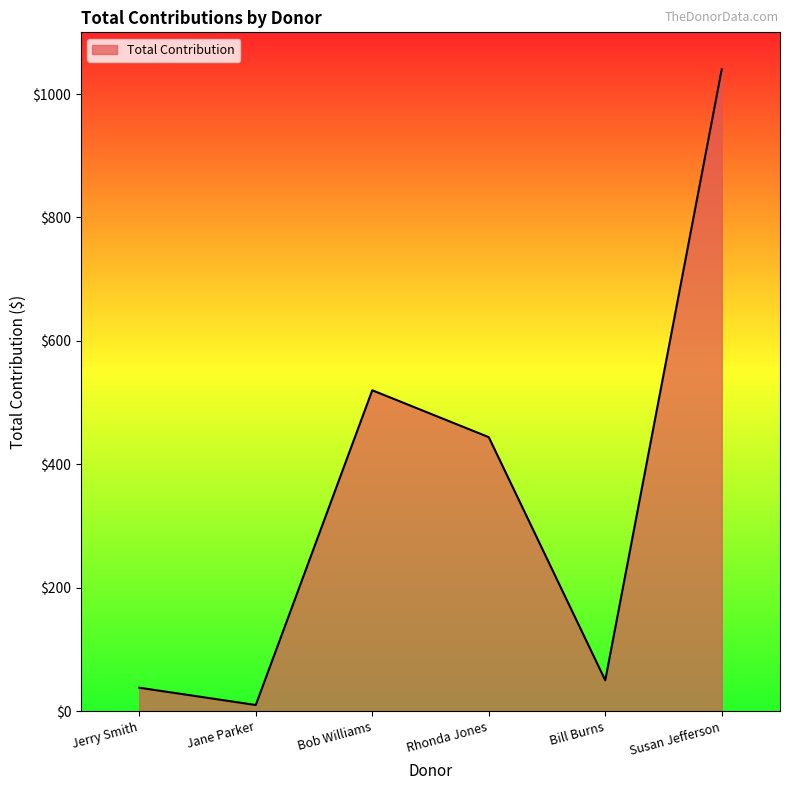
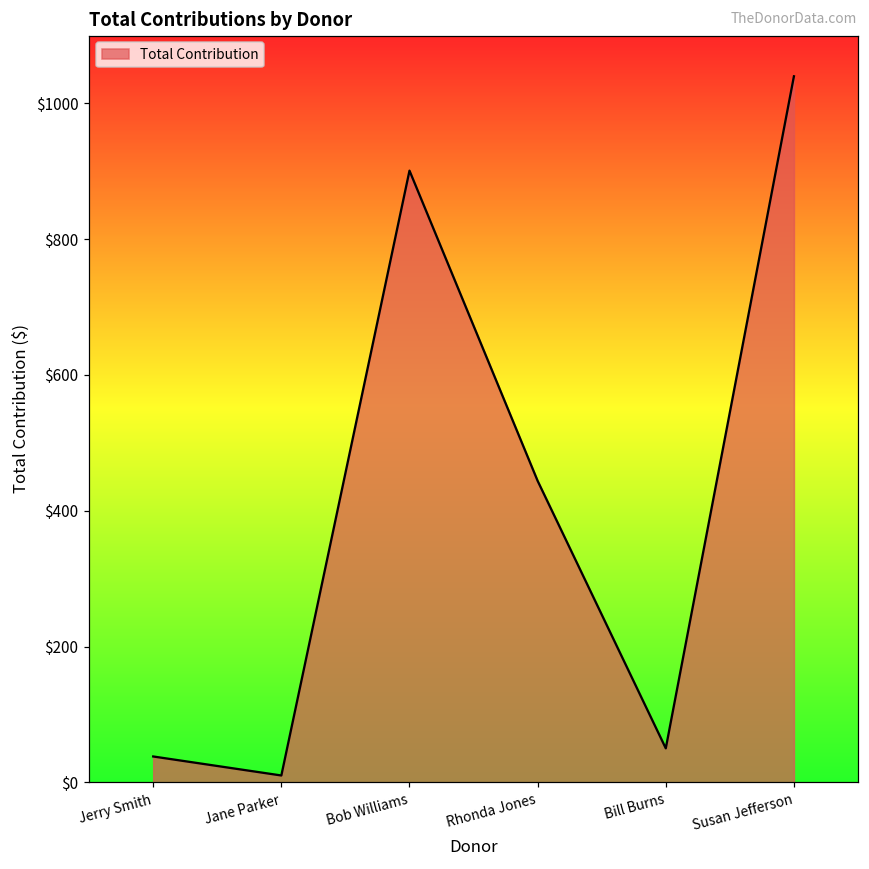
Bob Williams: $520 -> $900
